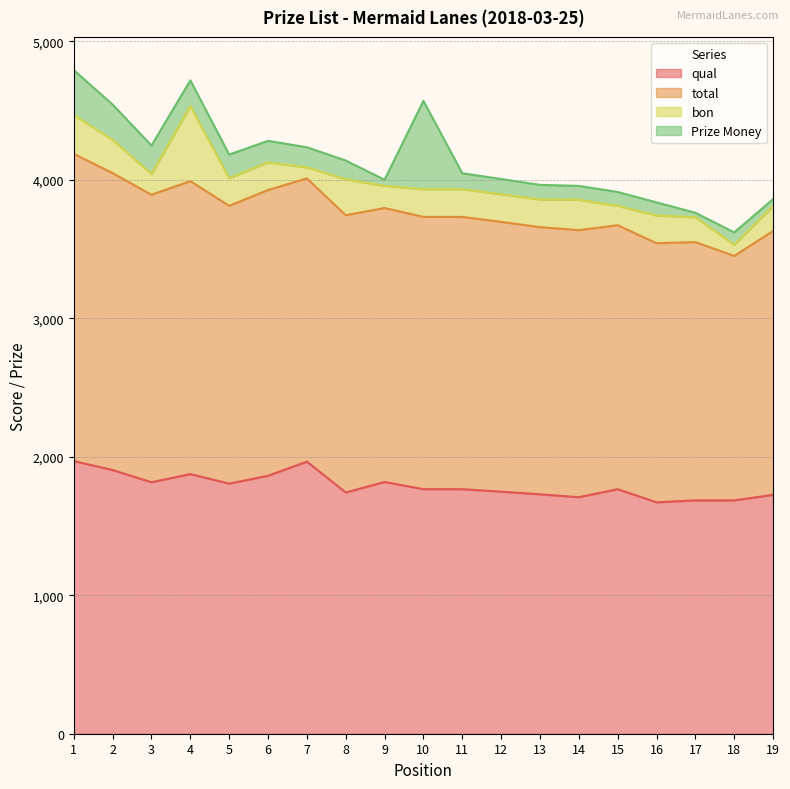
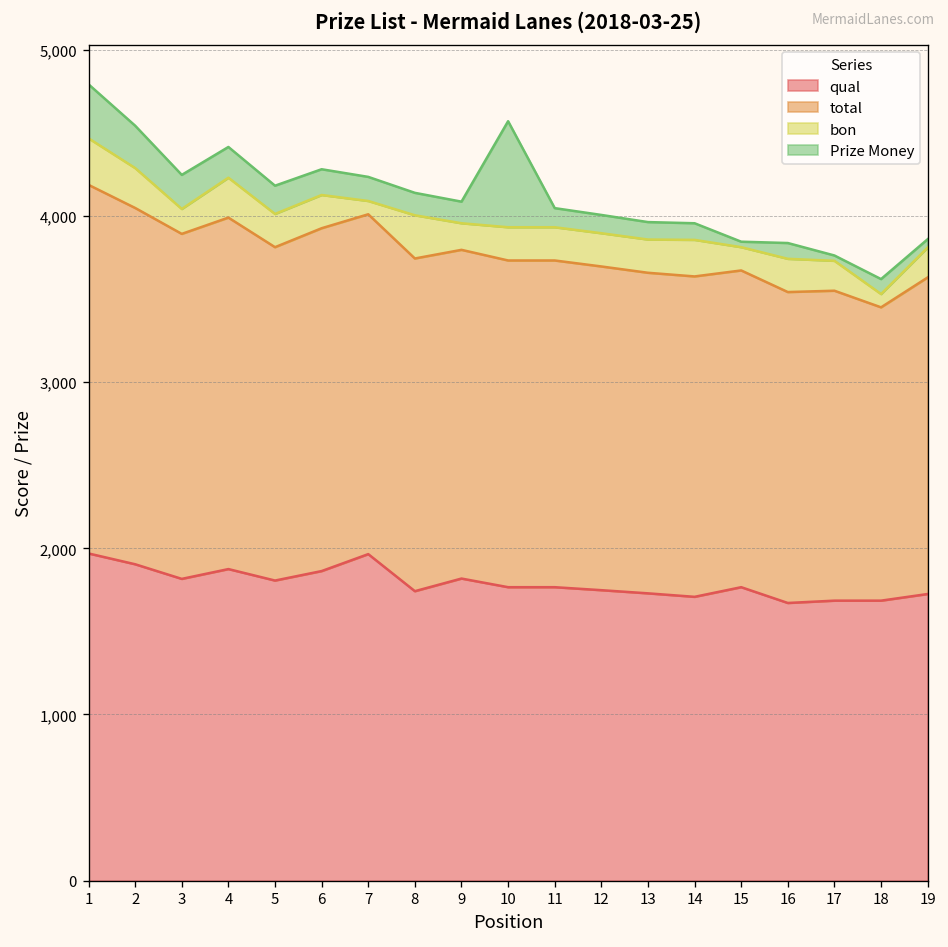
bon, 4: 540 -> 240
Prize Money, 9: 40 -> 130
Prize Money, 15: 100 -> 30
